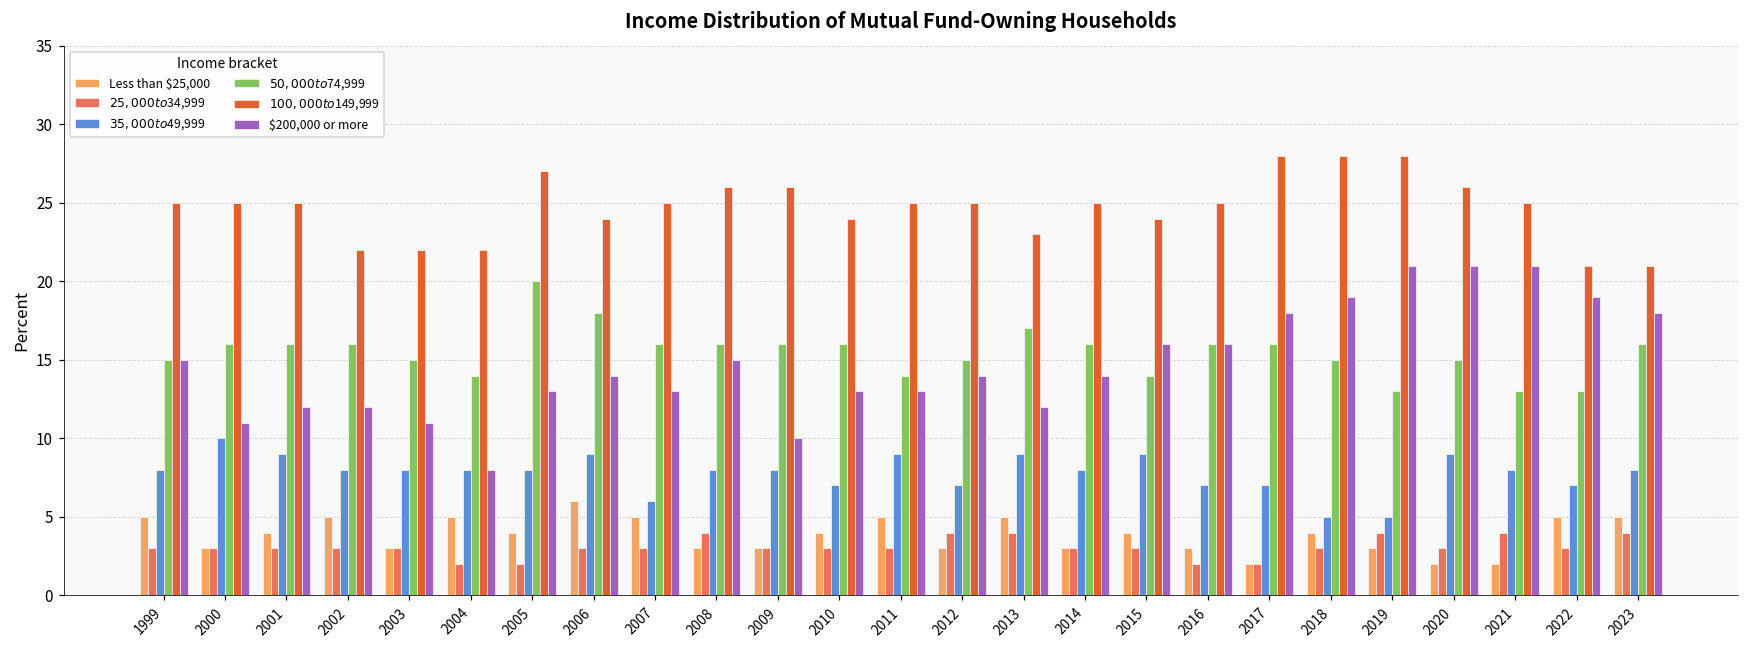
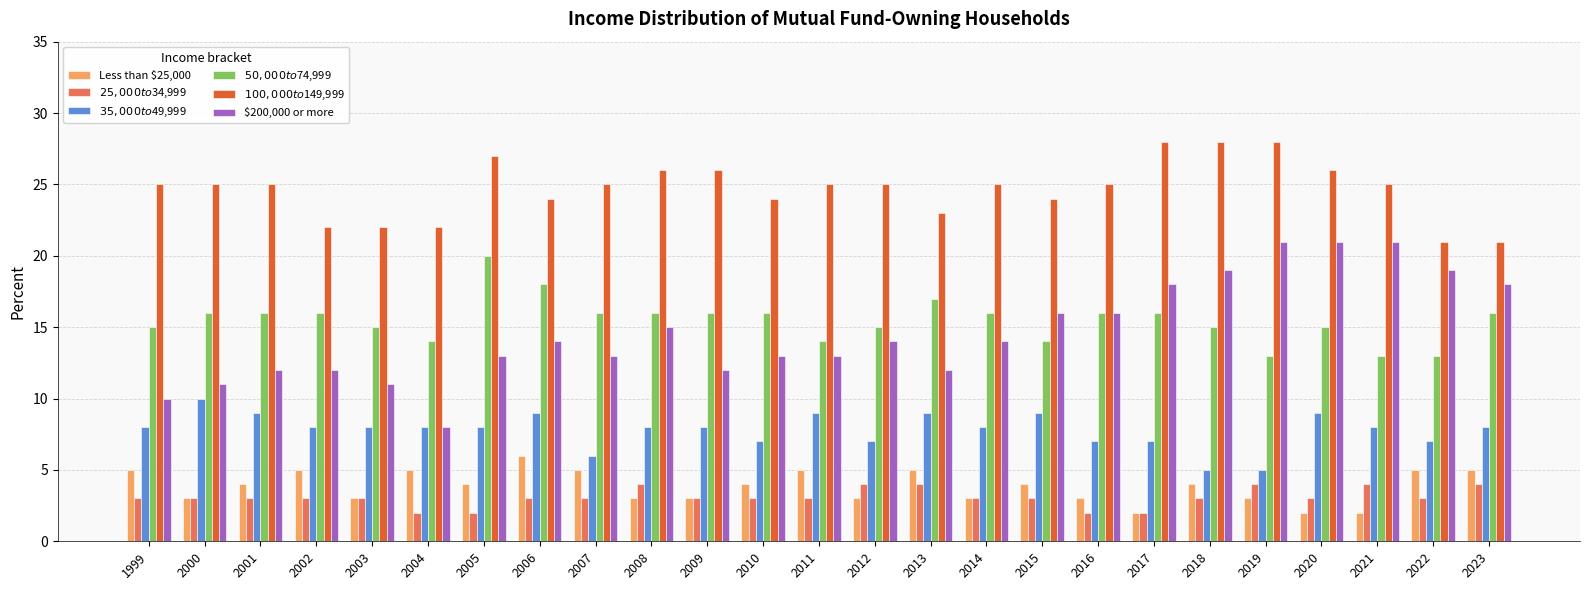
$200,000 or more, 1999: 15 -> 10
$200,000 or more, 2009: 10 -> 12
